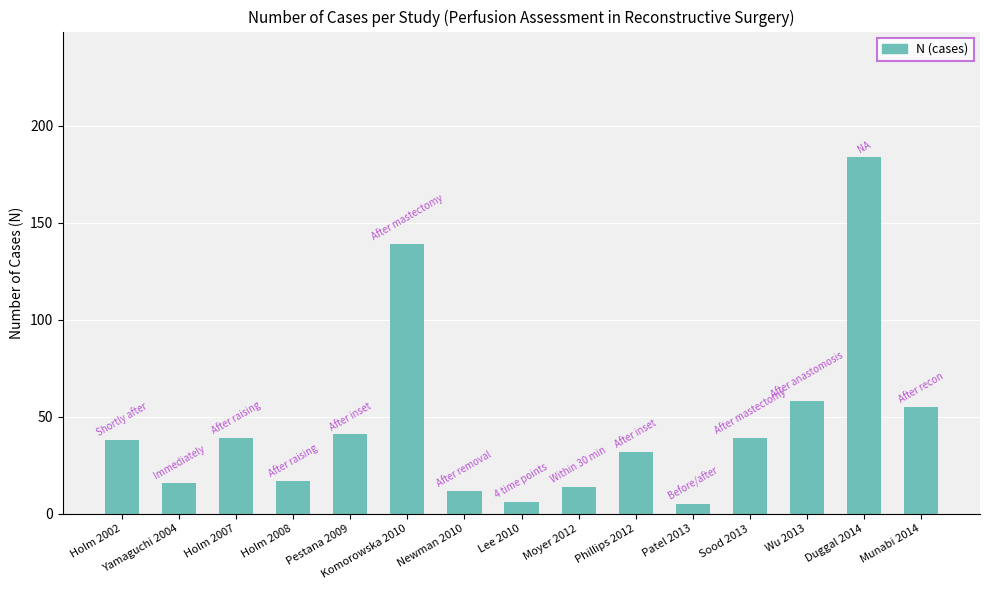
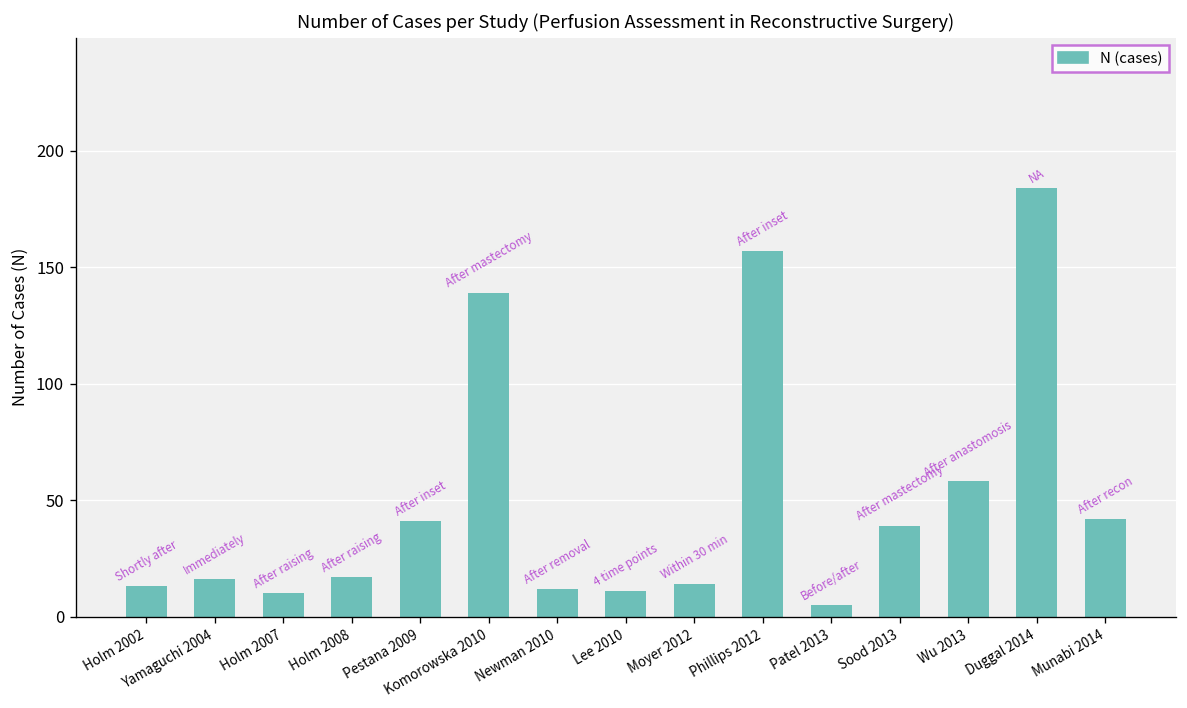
Holm 2002: 38 -> 13
Holm 2007: 39 -> 10
Lee 2010: 6 -> 11
Phillips 2012: 32 -> 157
Munabi 2014: 55 -> 42
